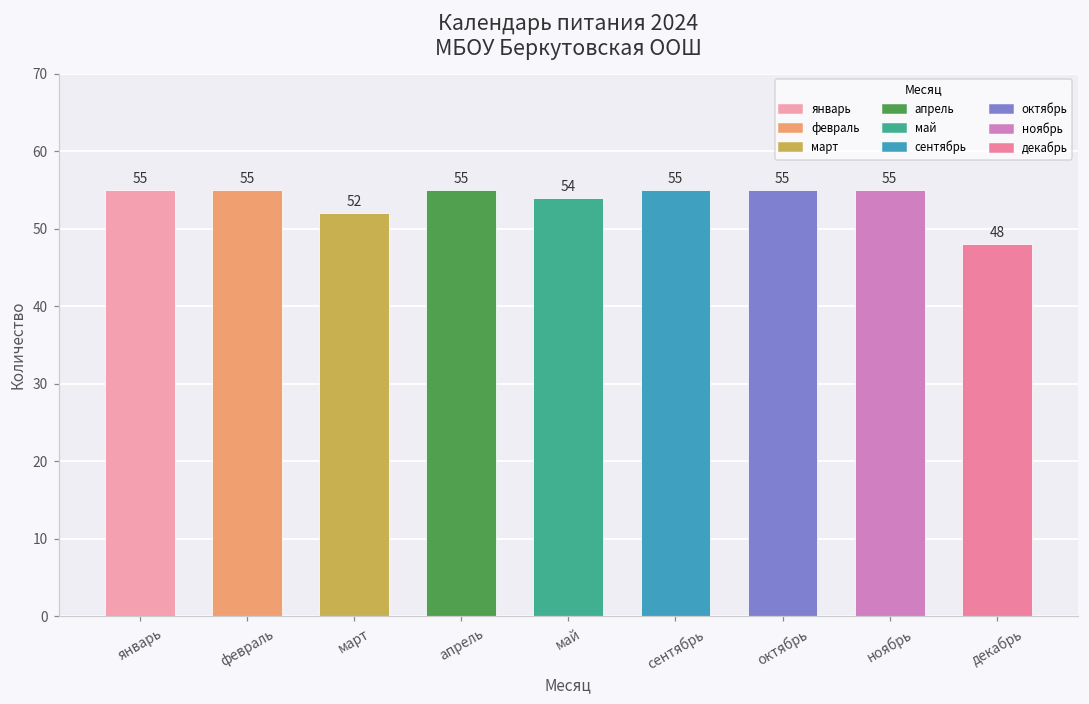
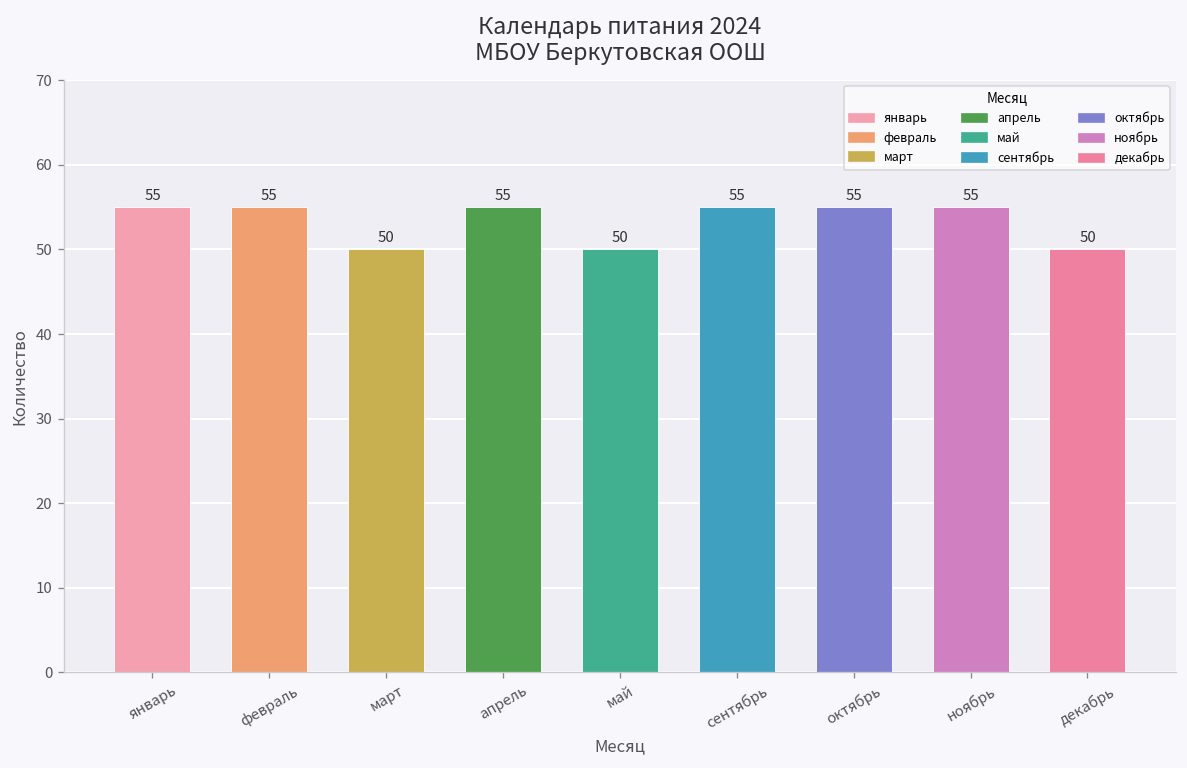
март: 52 -> 50
май: 54 -> 50
декабрь: 48 -> 50
